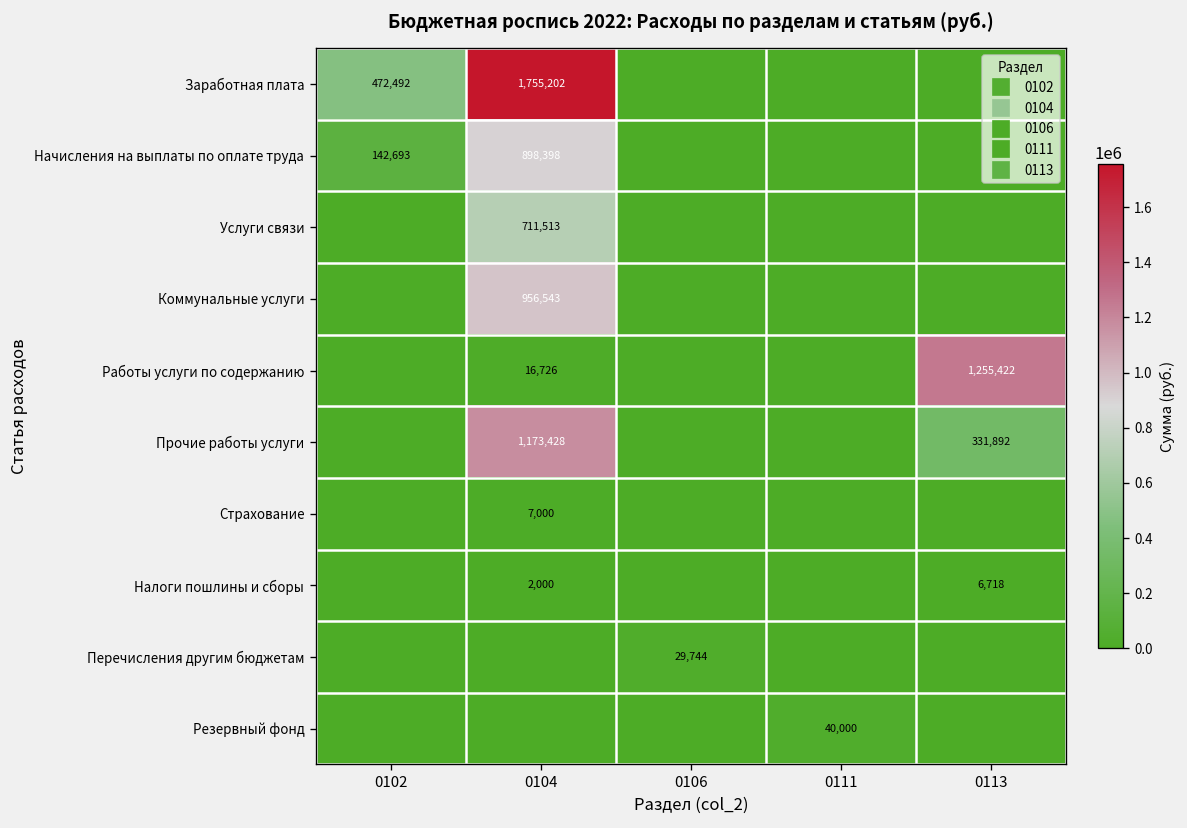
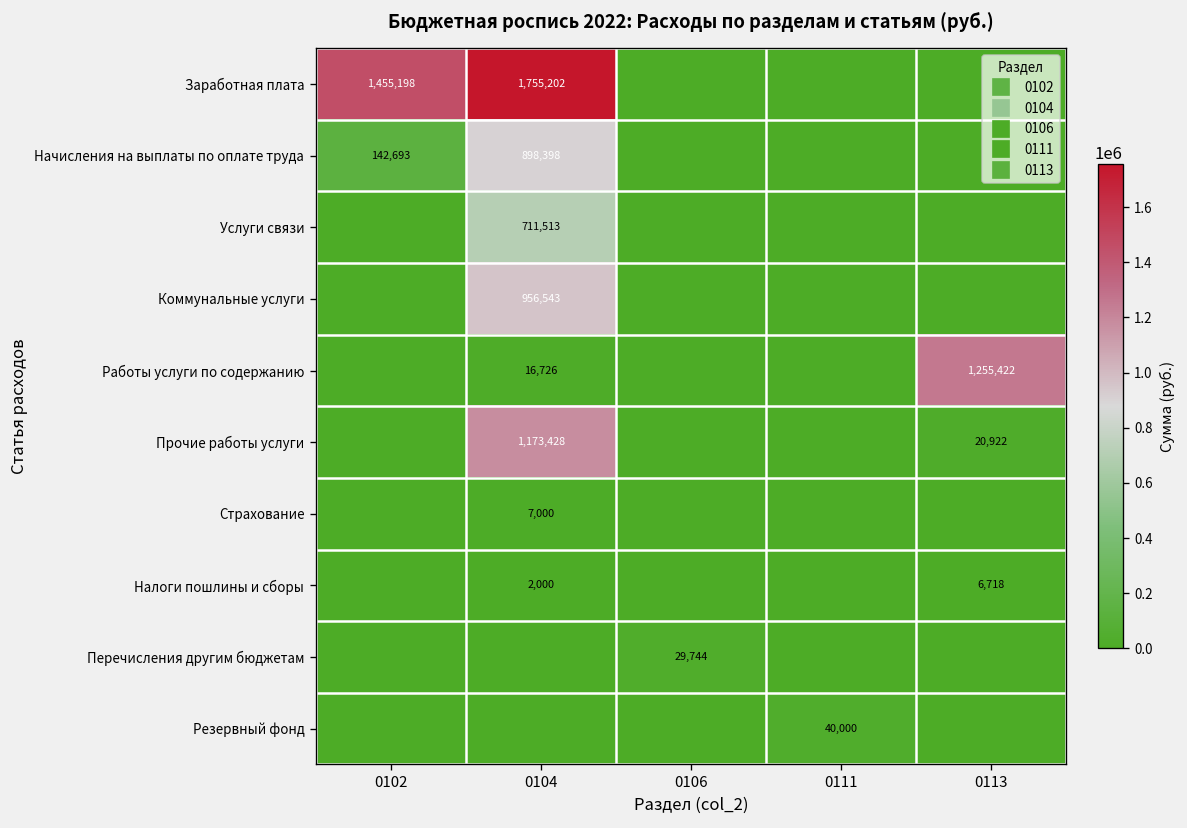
Заработная плата, 0102: 472,492 -> 1,455,198
Прочие работы услуги, 0113: 331,892 -> 20,922
